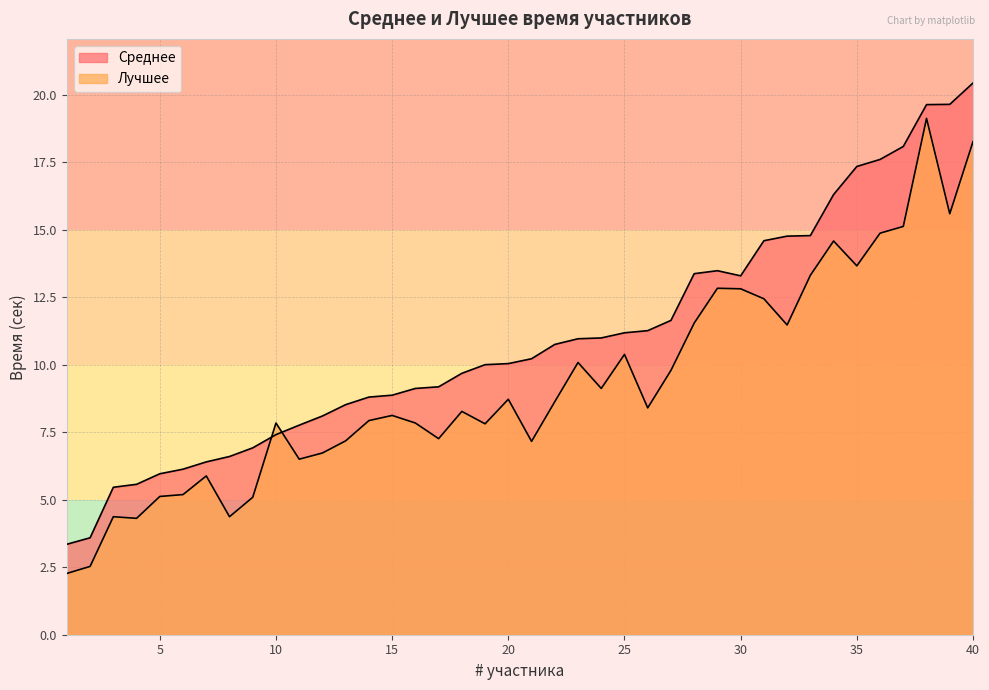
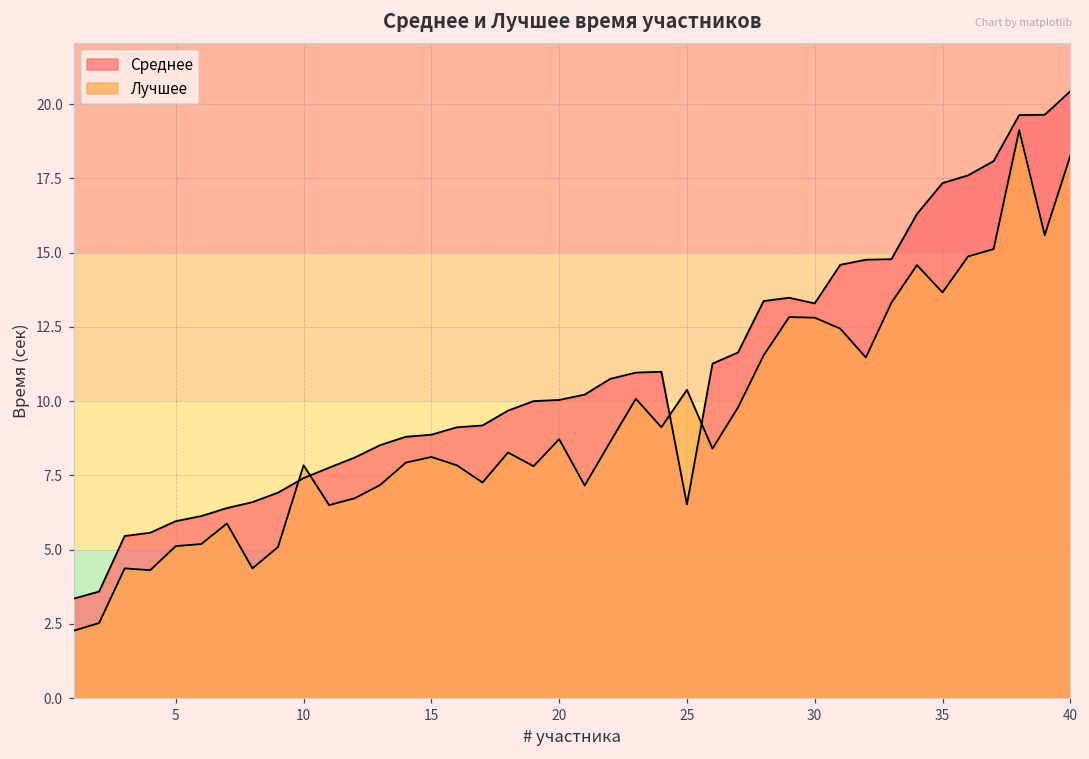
Среднее, 25: 11.2 -> 6.5
